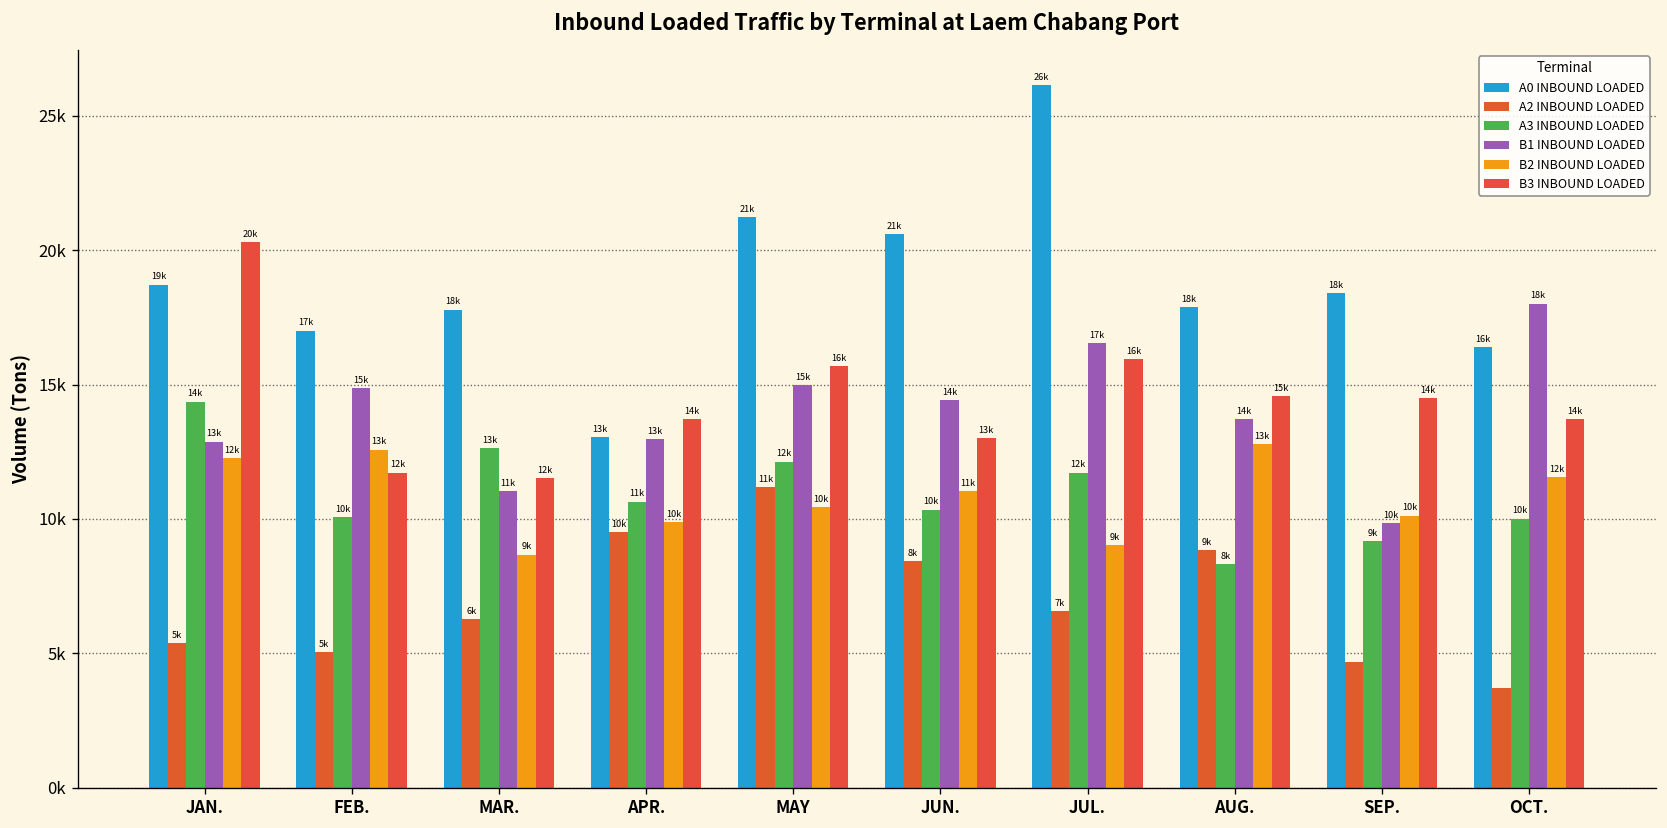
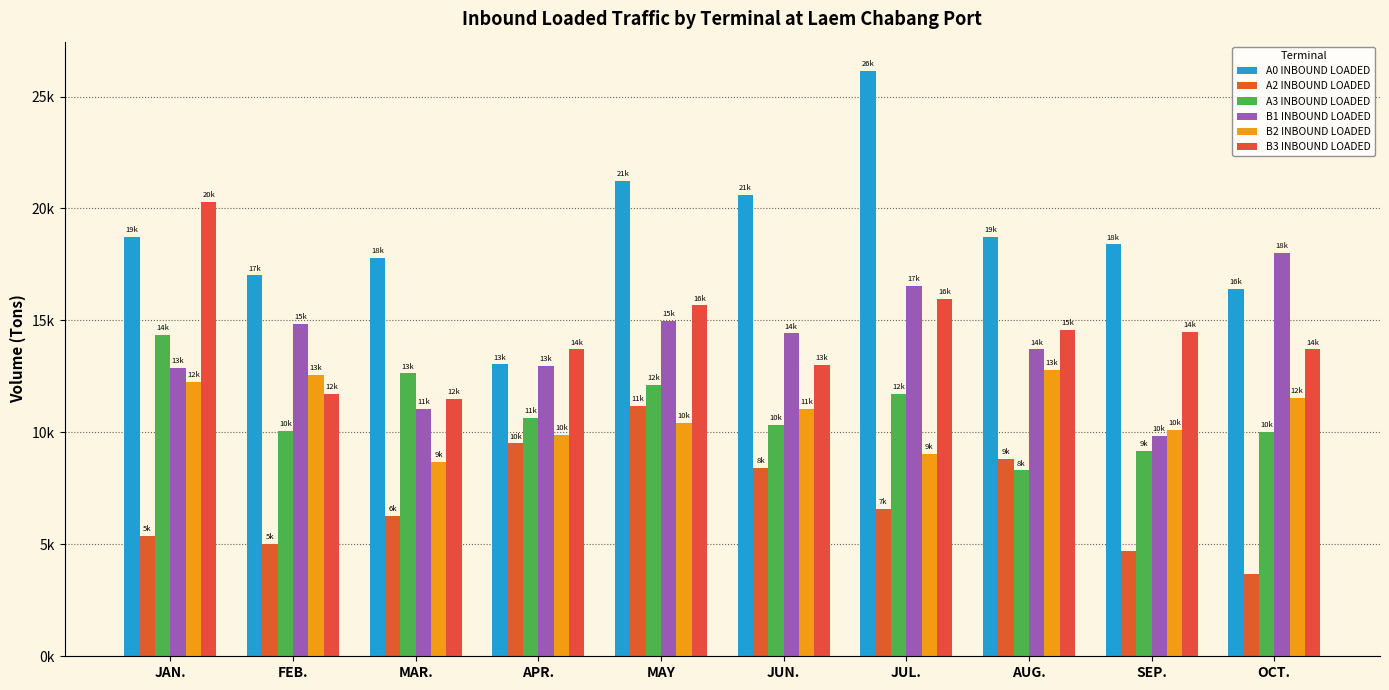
A0 INBOUND LOADED, AUG.: 18k -> 19k
